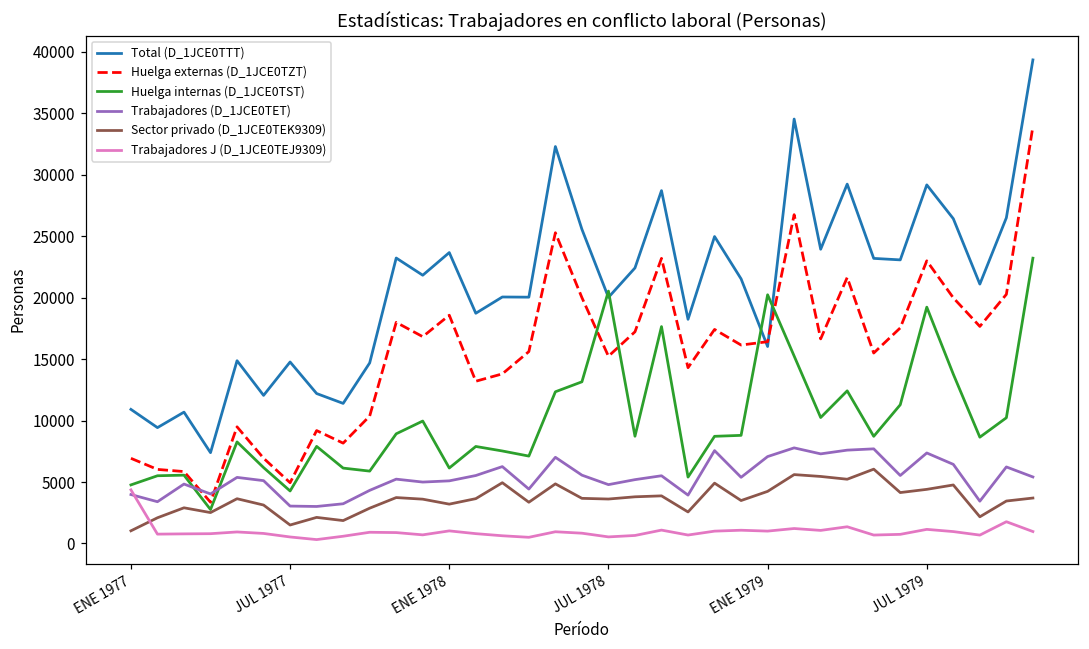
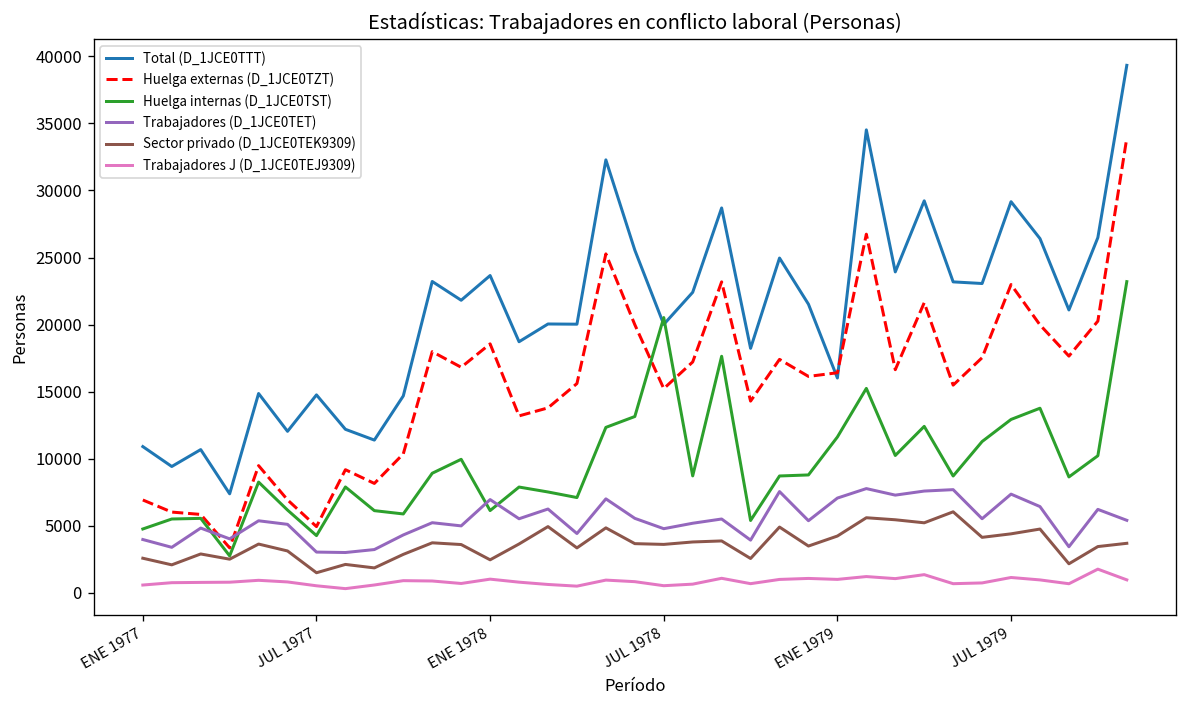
Sector privado (D_1JCE0TEK9309), ENE 1977: 1000 -> 2600
Trabajadores J (D_1JCE0TEJ9309), ENE 1977: 4400 -> 600
Trabajadores (D_1JCE0TET), ENE 1978: 5100 -> 7000
Sector privado (D_1JCE0TEK9309), ENE 1978: 3200 -> 2500
Huelga internas (D_1JCE0TST), ENE 1979: 20200 -> 11600
Huelga internas (D_1JCE0TST), JUL 1979: 19200 -> 12900
